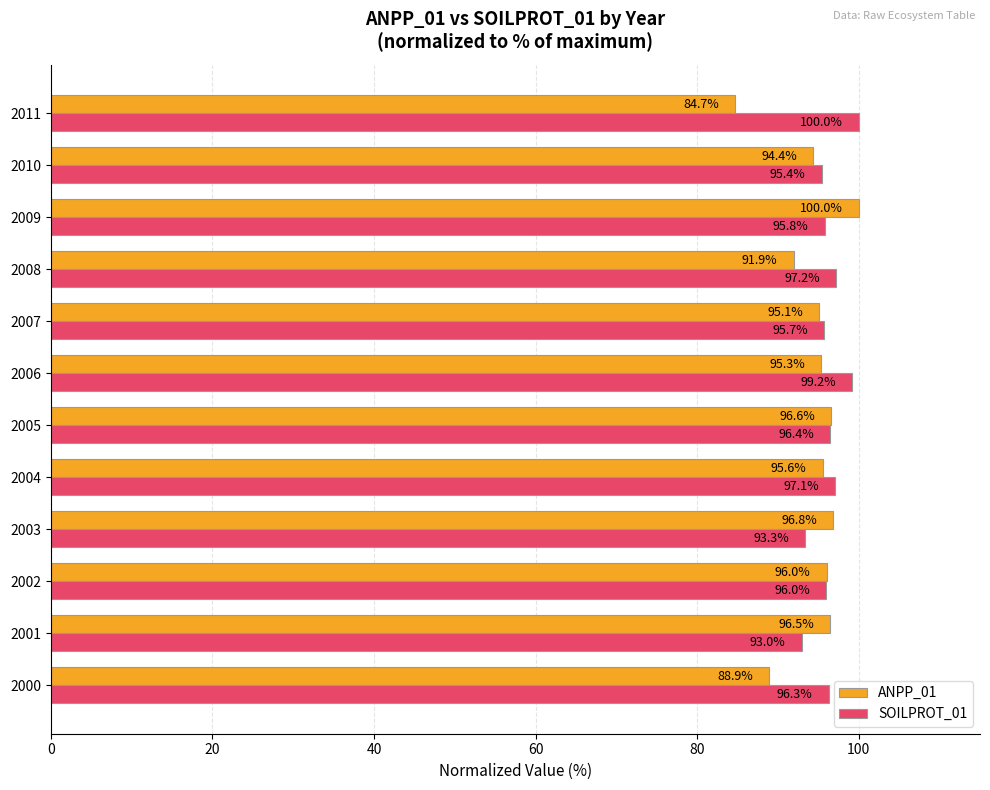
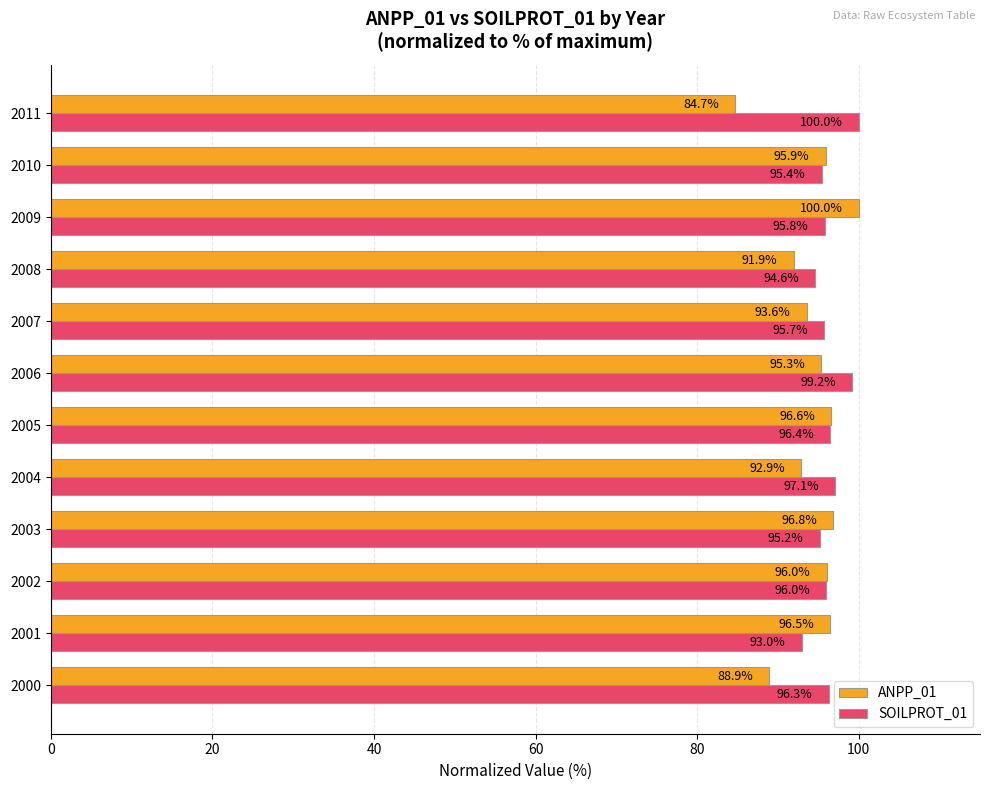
ANPP_01, 2010: 94.4% -> 95.9%
SOILPROT_01, 2008: 97.2% -> 94.6%
ANPP_01, 2007: 95.1% -> 93.6%
ANPP_01, 2004: 95.6% -> 92.9%
SOILPROT_01, 2003: 93.3% -> 95.2%
